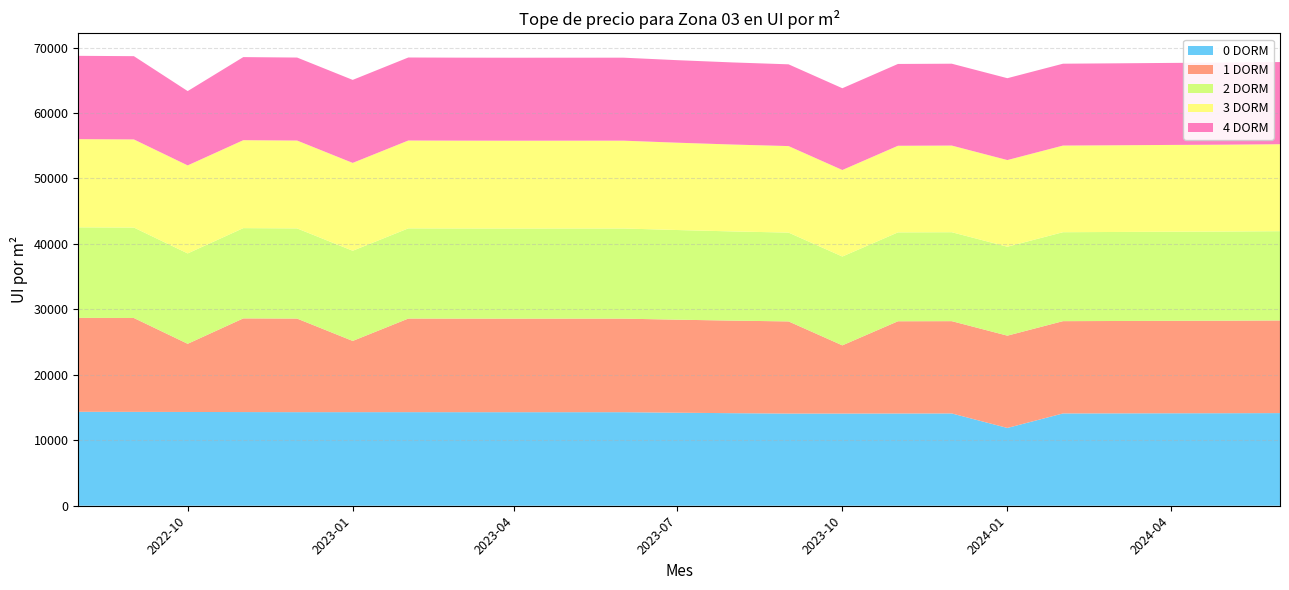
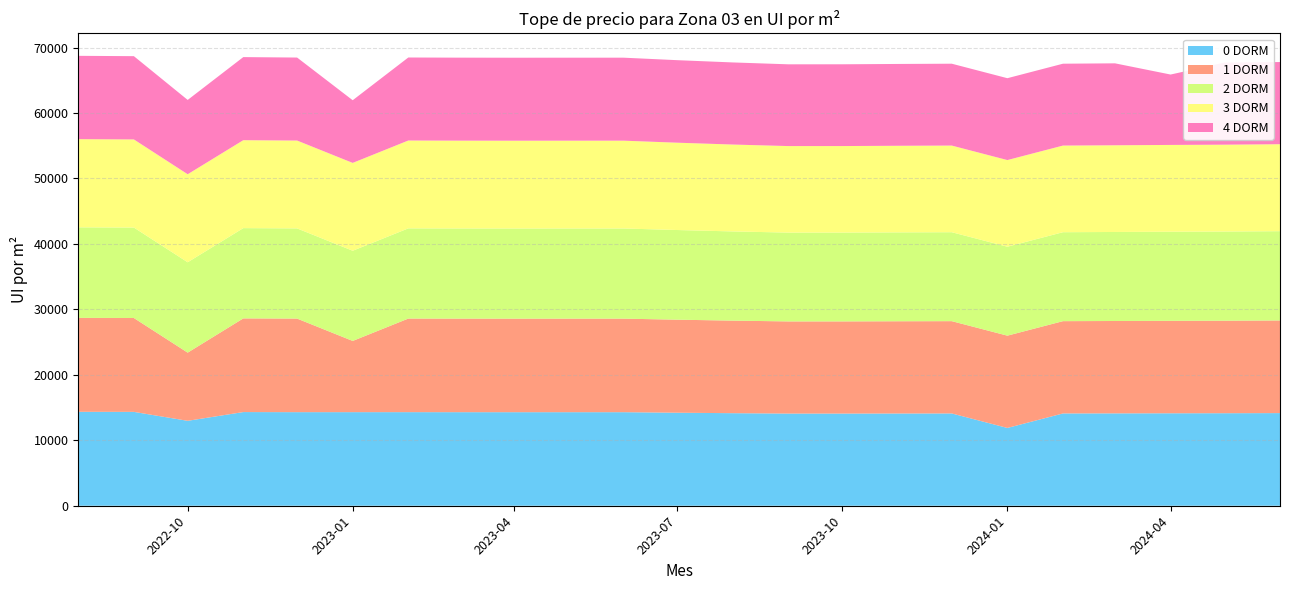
0 DORM, 2022-10: 14000 -> 13000
4 DORM, 2023-01: 13000 -> 10000
1 DORM, 2023-10: 10000 -> 14000
4 DORM, 2024-04: 13000 -> 11000
